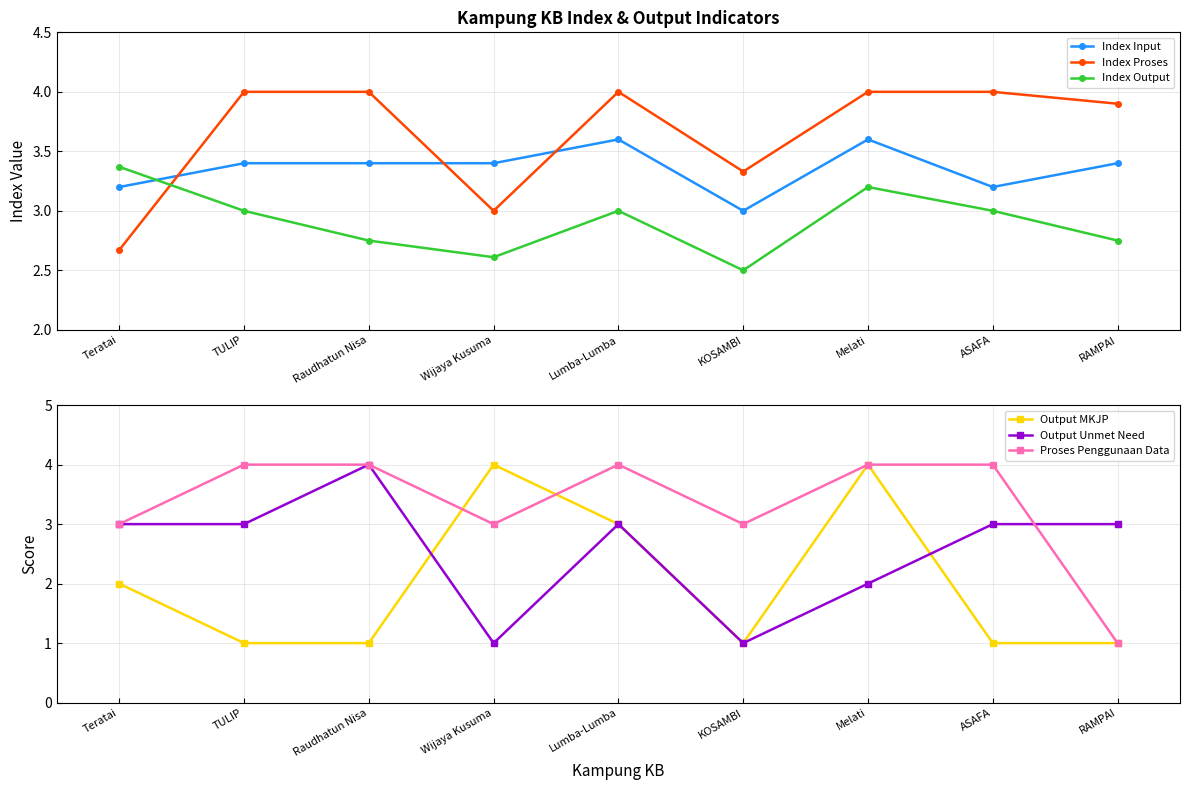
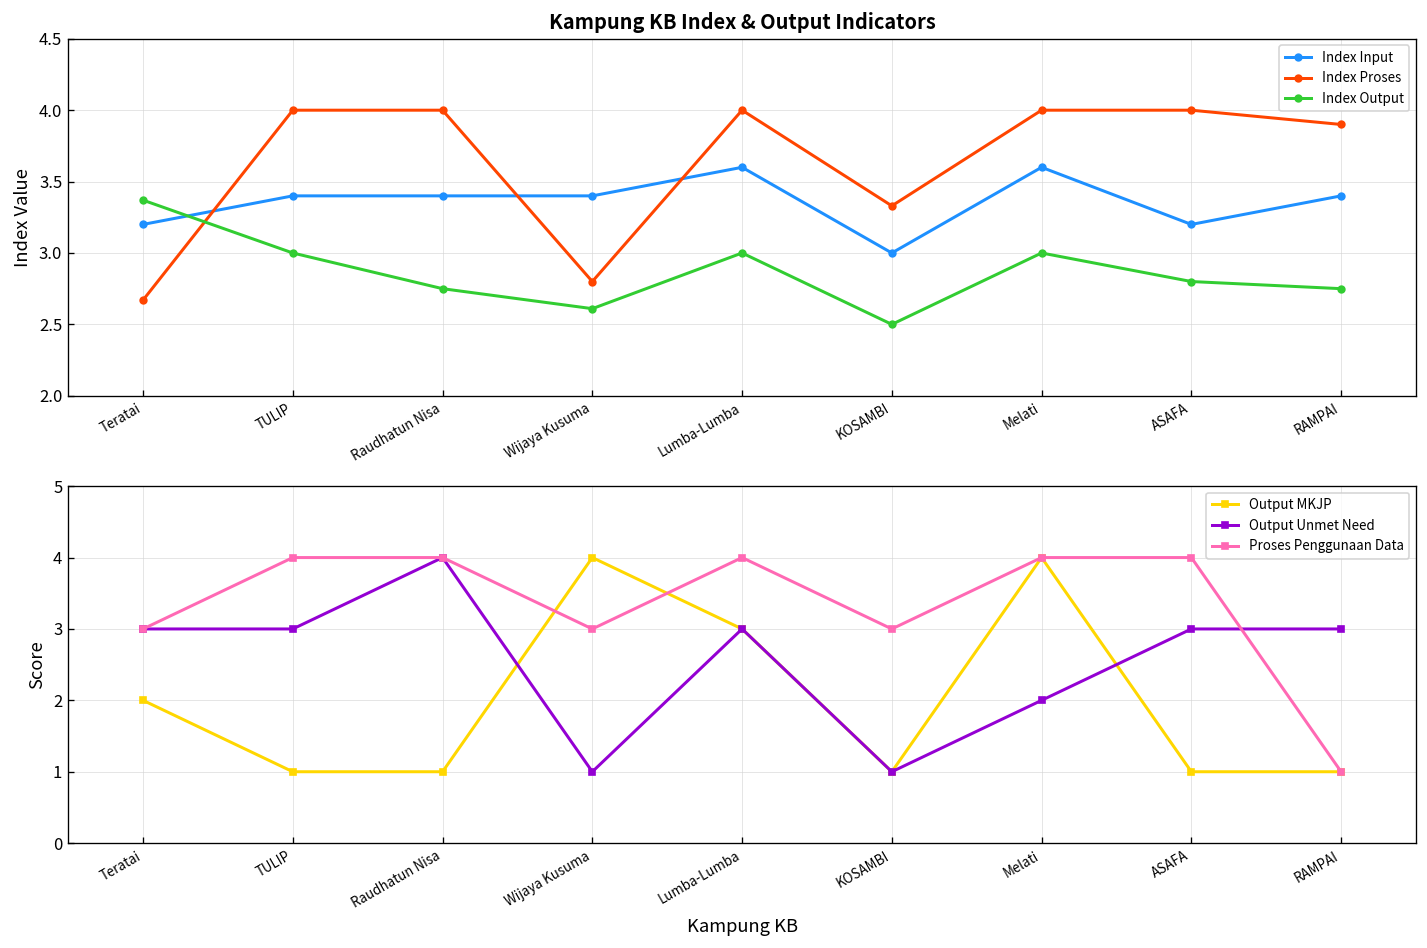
Kampung KB Index & Output Indicators, Index Proses, Wijaya Kusuma: 3.0 -> 2.8
Kampung KB Index & Output Indicators, Index Output, Melati: 3.2 -> 3.0
Kampung KB Index & Output Indicators, Index Output, ASAFA: 3.0 -> 2.8
